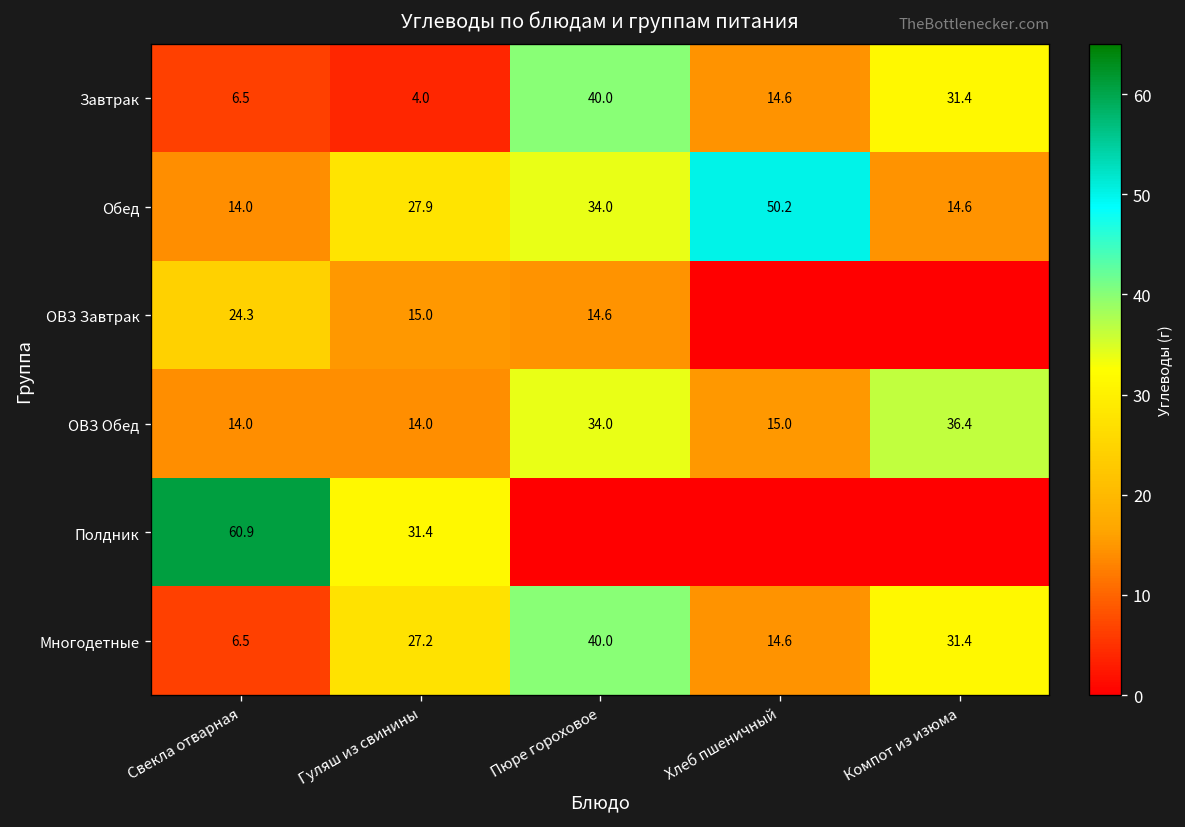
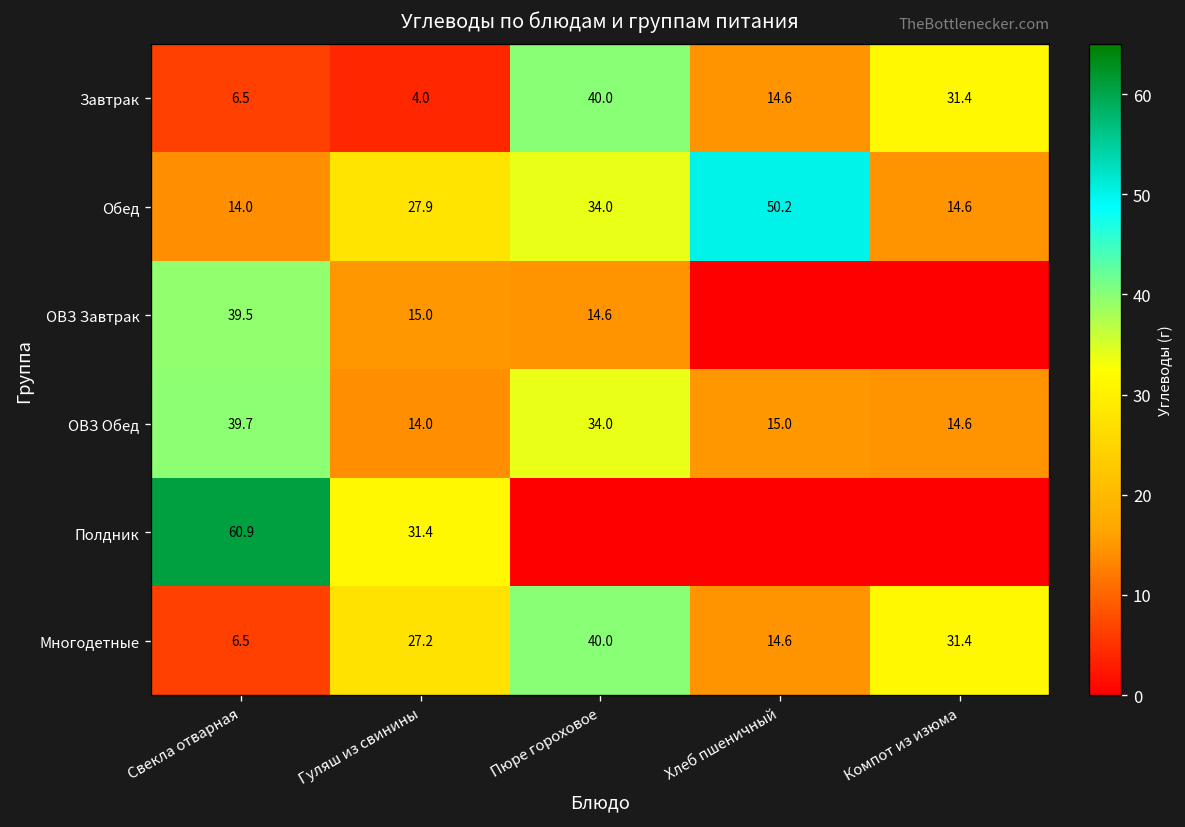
ОВЗ Завтрак, Свекла отварная: 24.3 -> 39.5
ОВЗ Обед, Свекла отварная: 14.0 -> 39.7
ОВЗ Обед, Компот из изюма: 36.4 -> 14.6
